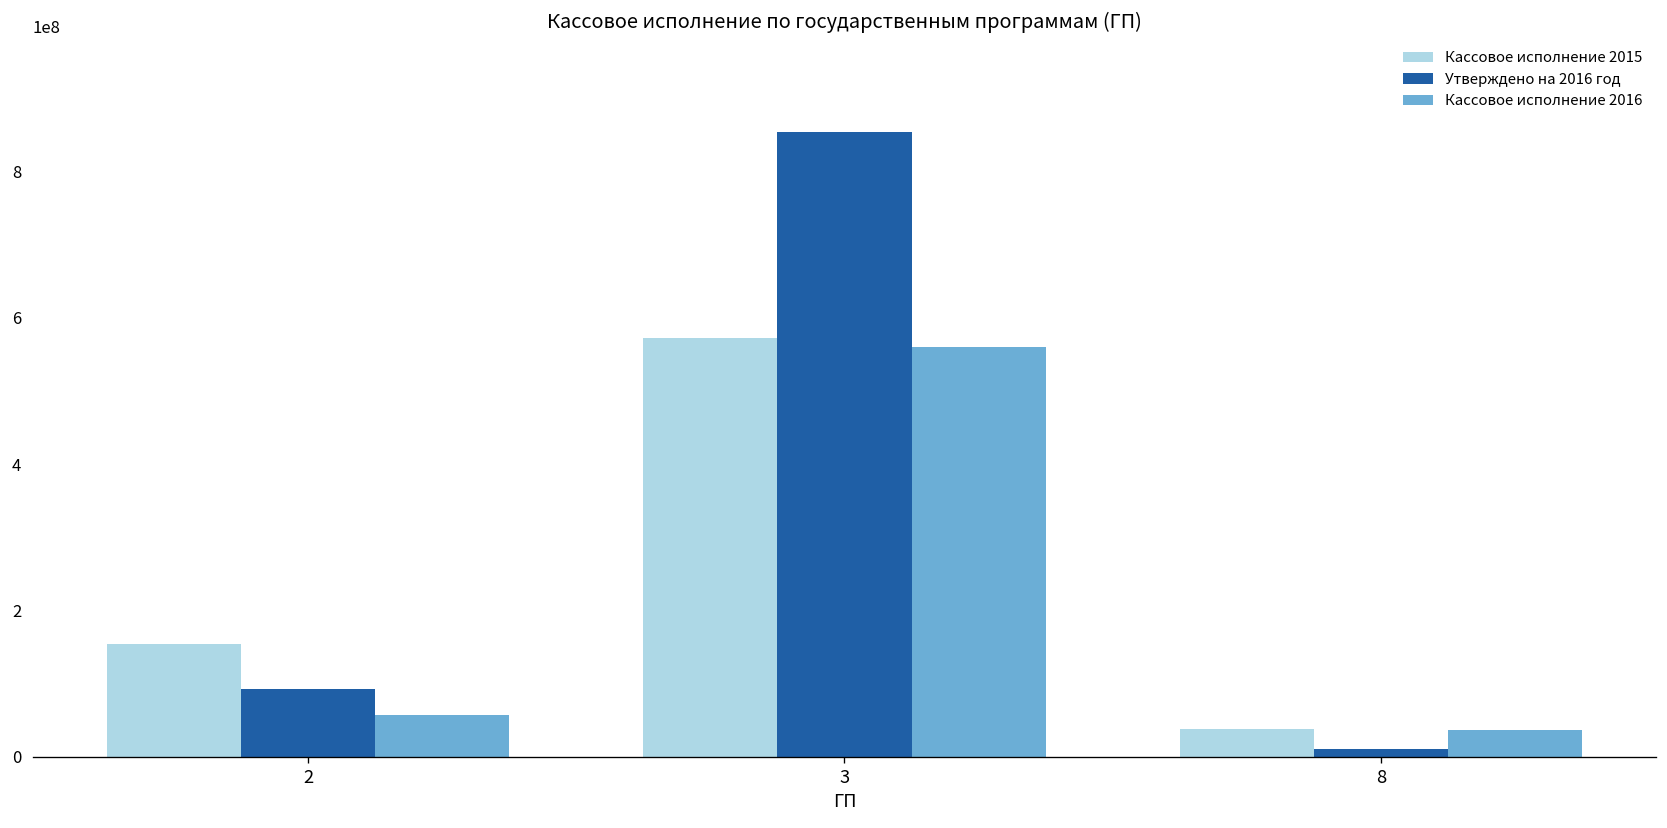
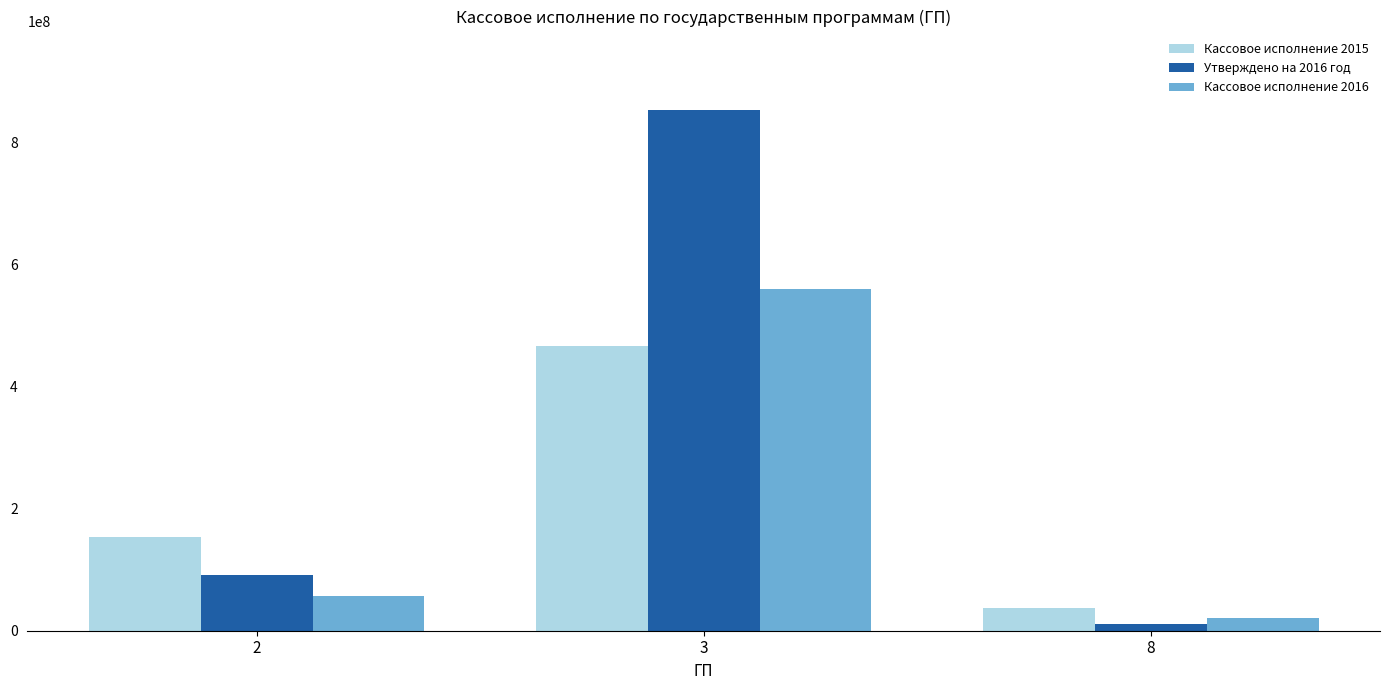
Кассовое исполнение 2015, 3: 570000000 -> 470000000
Кассовое исполнение 2016, 8: 40000000 -> 20000000
